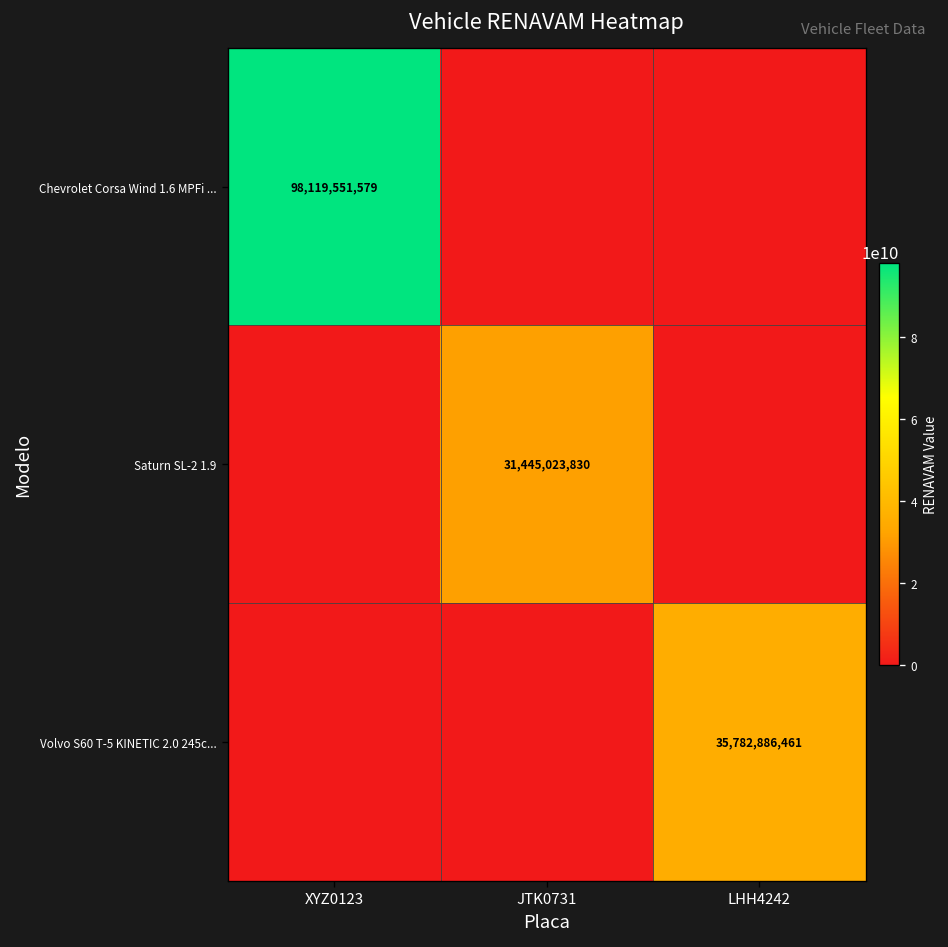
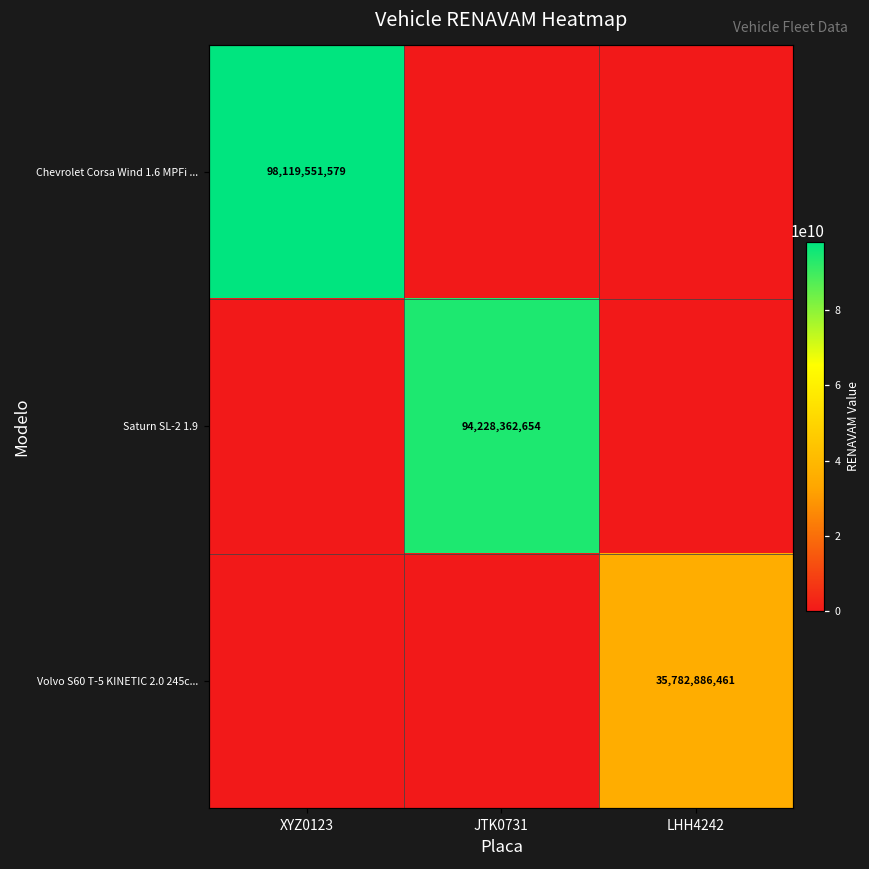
Saturn SL-2 1.9, JTK0731: 31,445,023,830 -> 94,228,362,654
